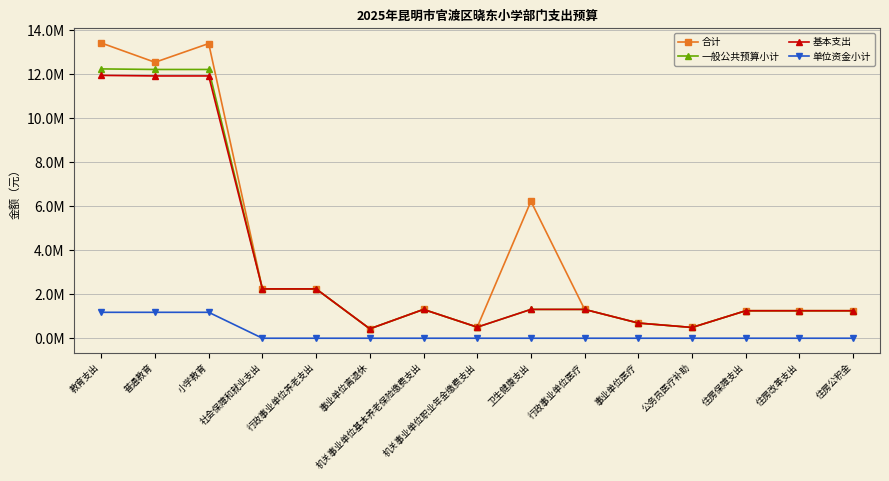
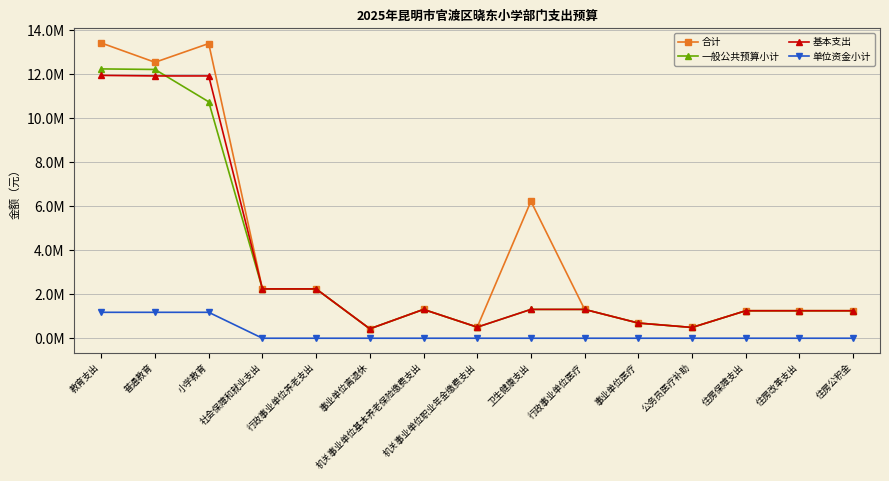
一般公共预算小计, 小学教育: 12200000 -> 10700000
